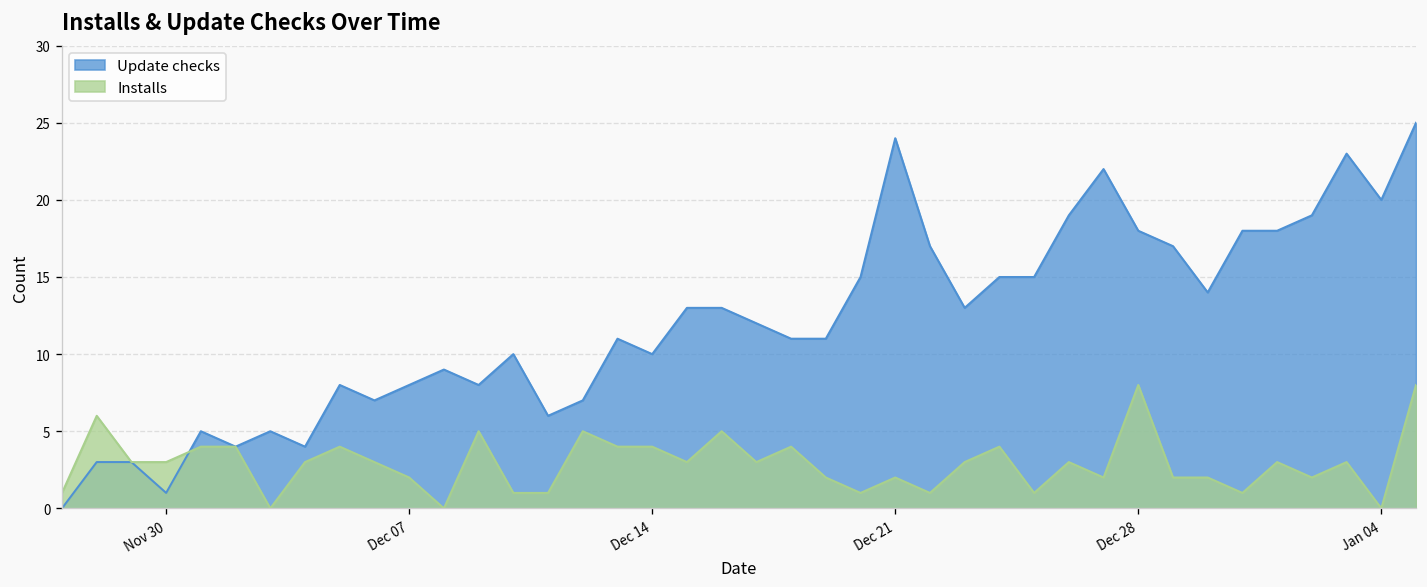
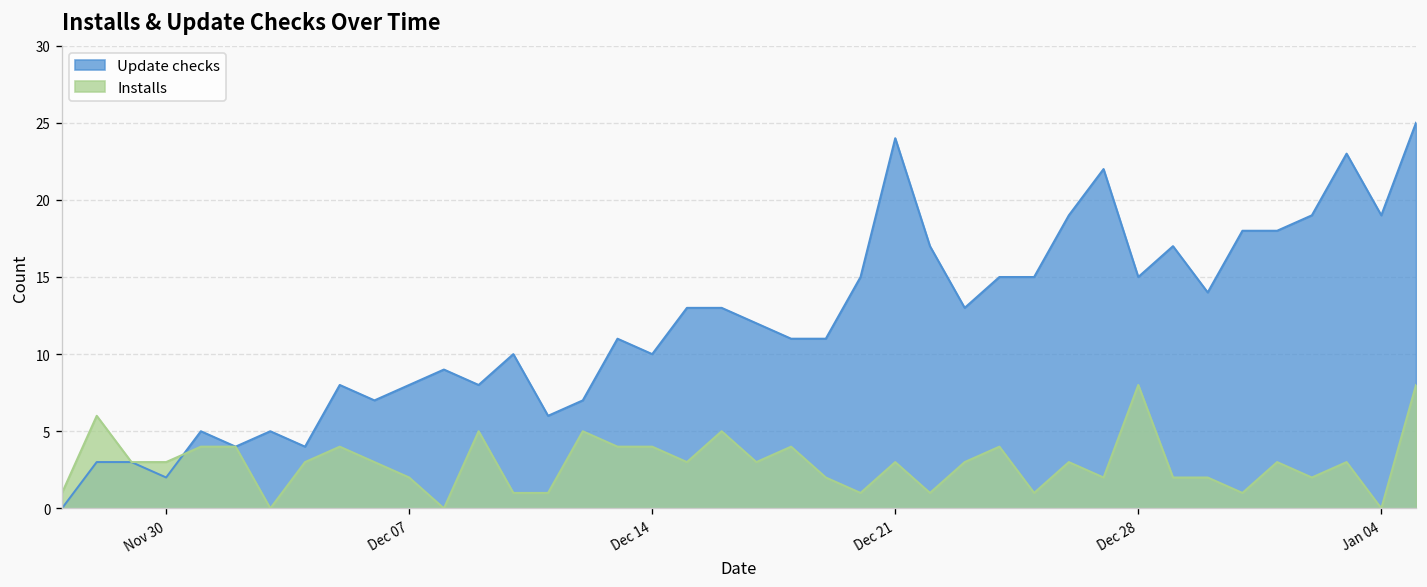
Update checks, Nov 30: 1 -> 2
Installs, Dec 21: 2 -> 3
Update checks, Dec 28: 18 -> 15
Update checks, Jan 04: 20 -> 19
